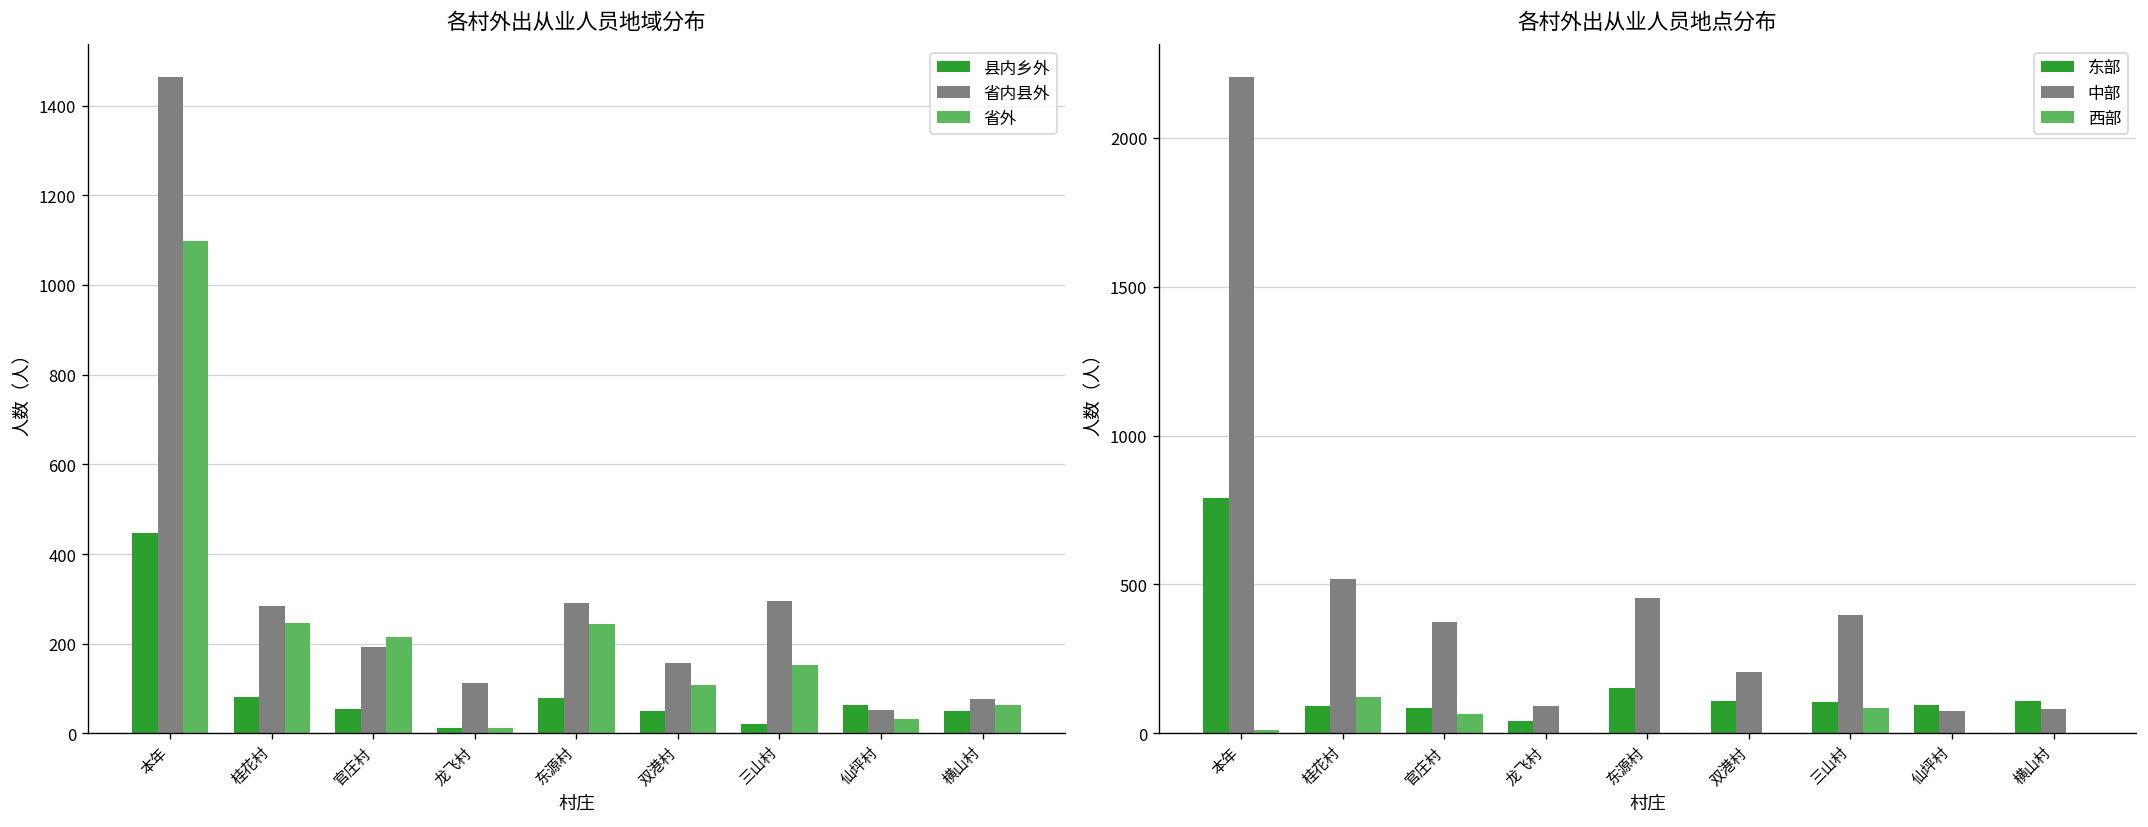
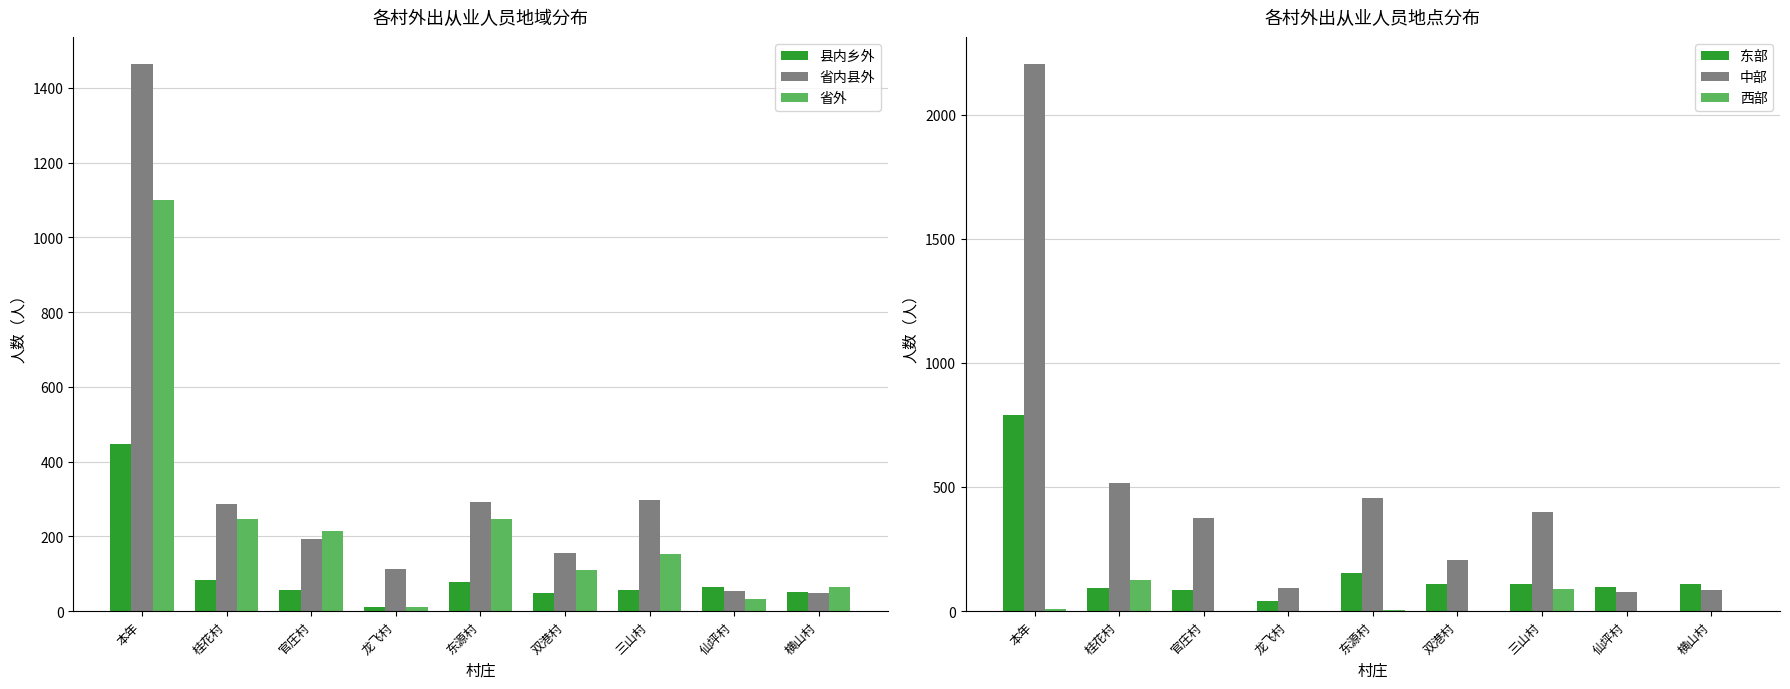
各村外出从业人员地域分布, 县内乡外, 三山村: 20 -> 60
各村外出从业人员地域分布, 省内县外, 横山村: 80 -> 50
各村外出从业人员地点分布, 西部, 官庄村: 60 -> 0
